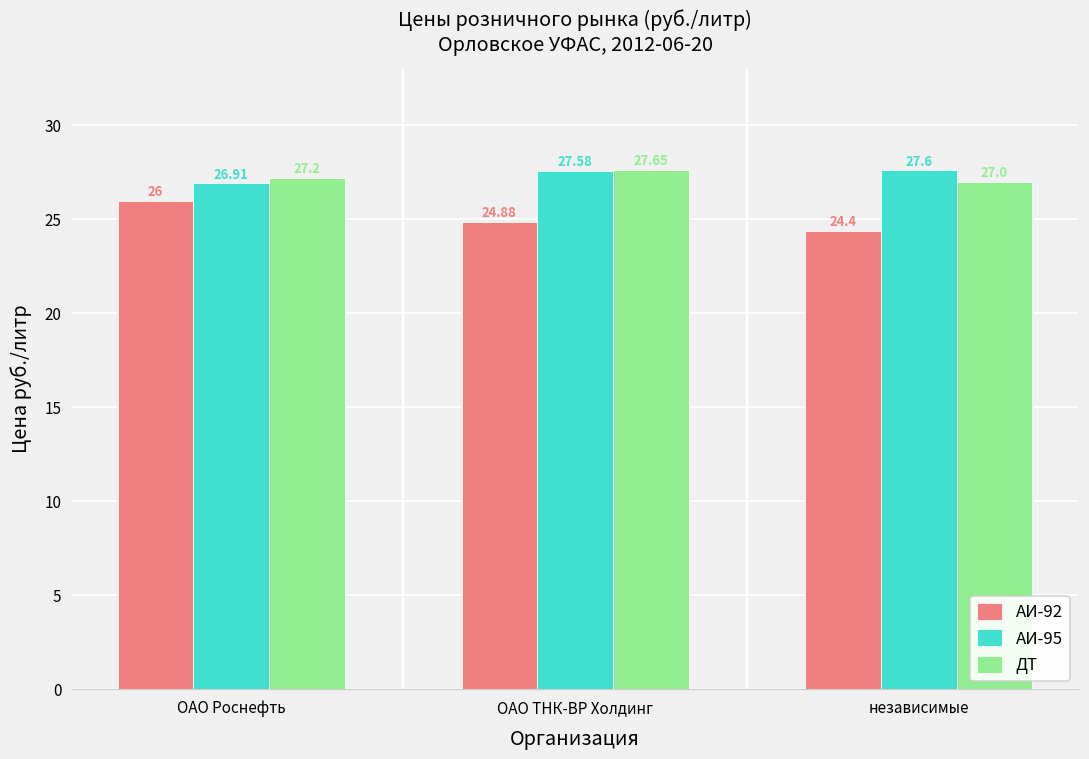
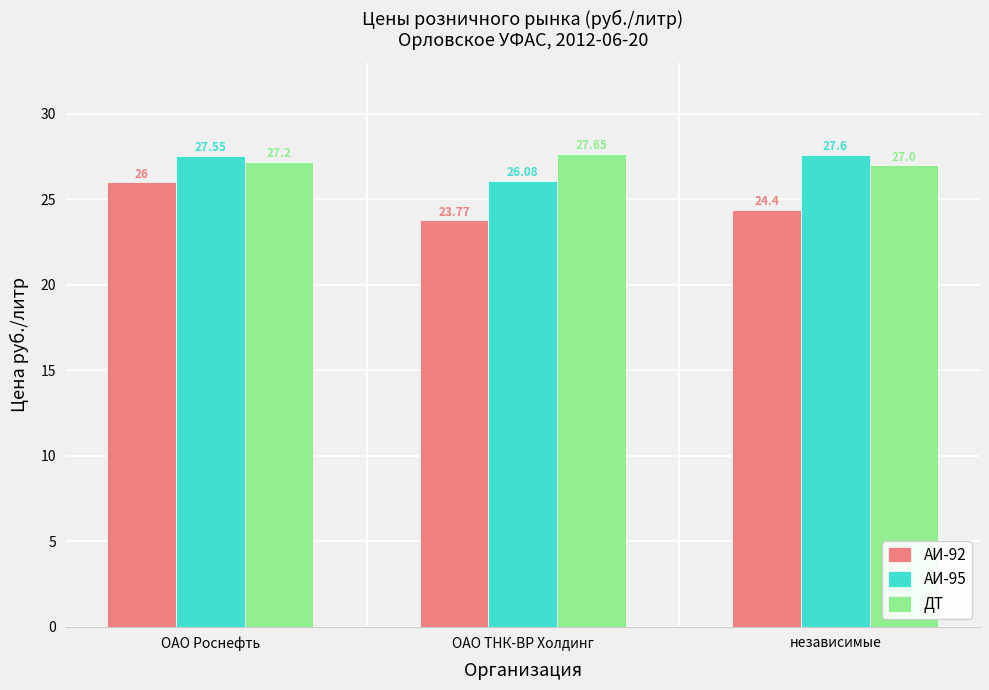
АИ-95, ОАО Роснефть: 26.91 -> 27.55
АИ-92, ОАО ТНК-ВР Холдинг: 24.88 -> 23.77
АИ-95, ОАО ТНК-ВР Холдинг: 27.58 -> 26.08
